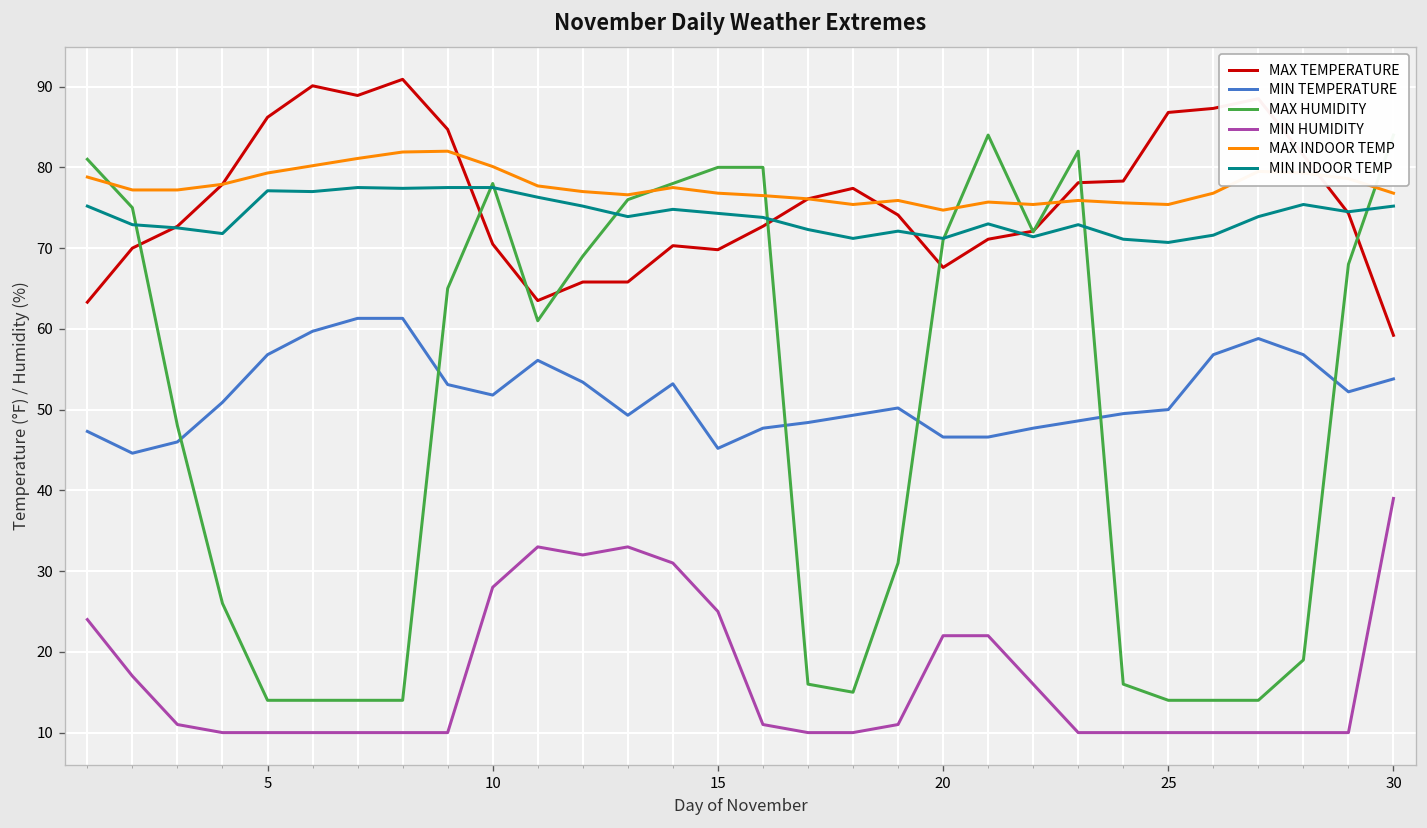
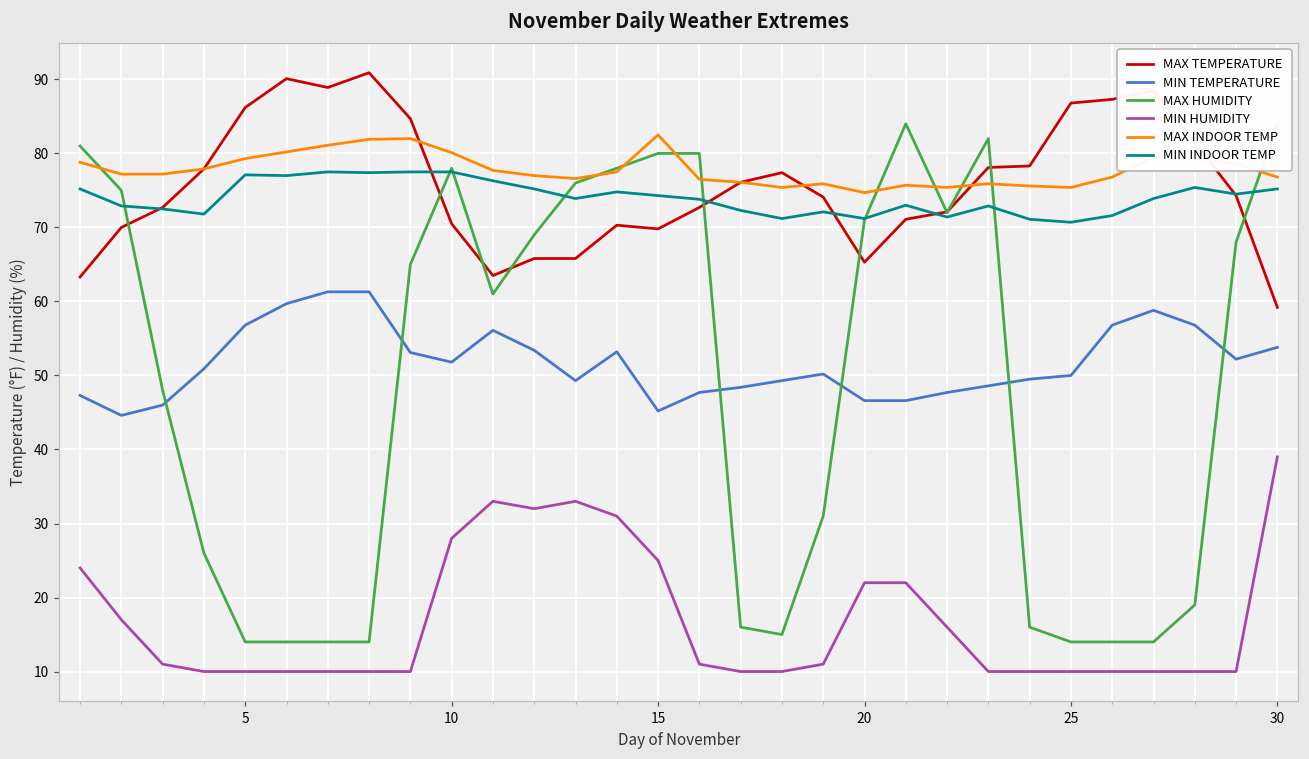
MAX INDOOR TEMP, 15: 77 -> 83
MAX TEMPERATURE, 20: 68 -> 65
